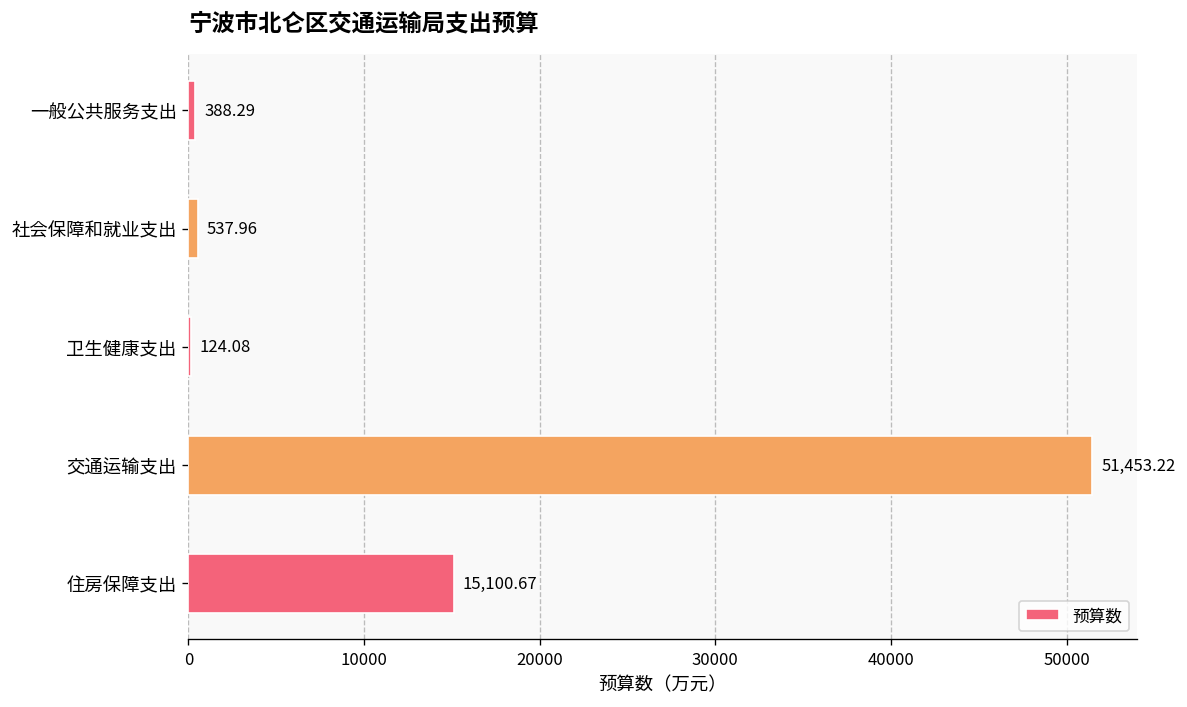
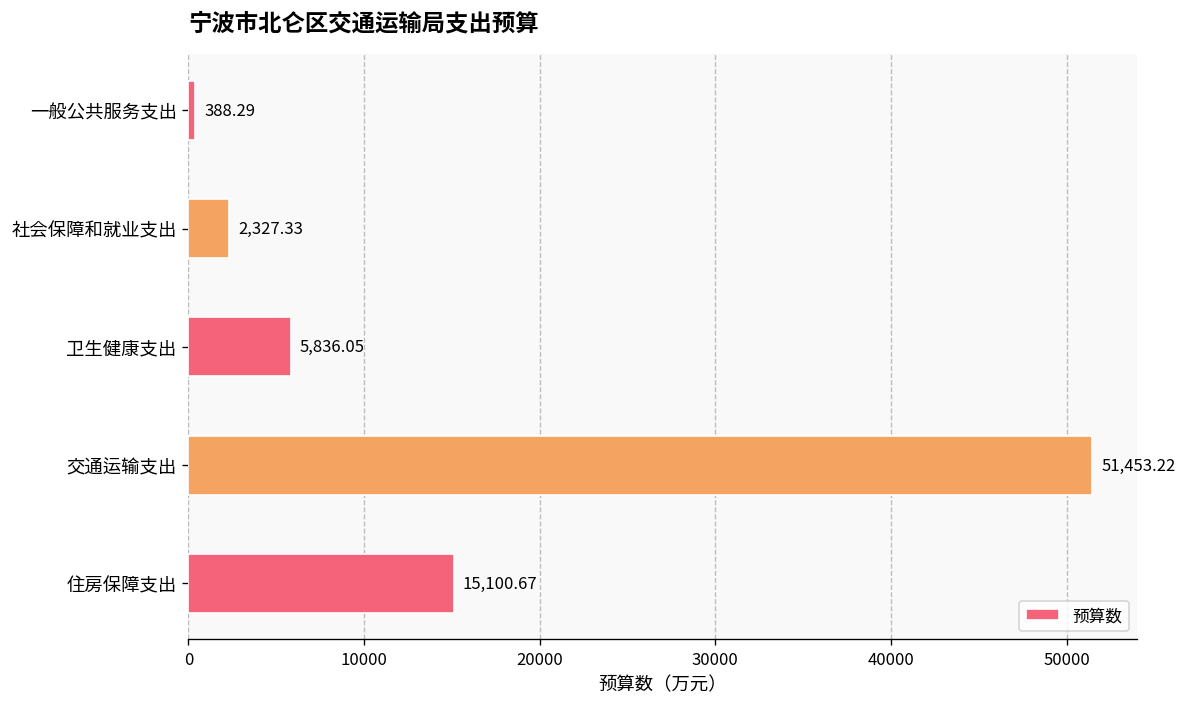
社会保障和就业支出: 537.96 -> 2,327.33
卫生健康支出: 124.08 -> 5,836.05
